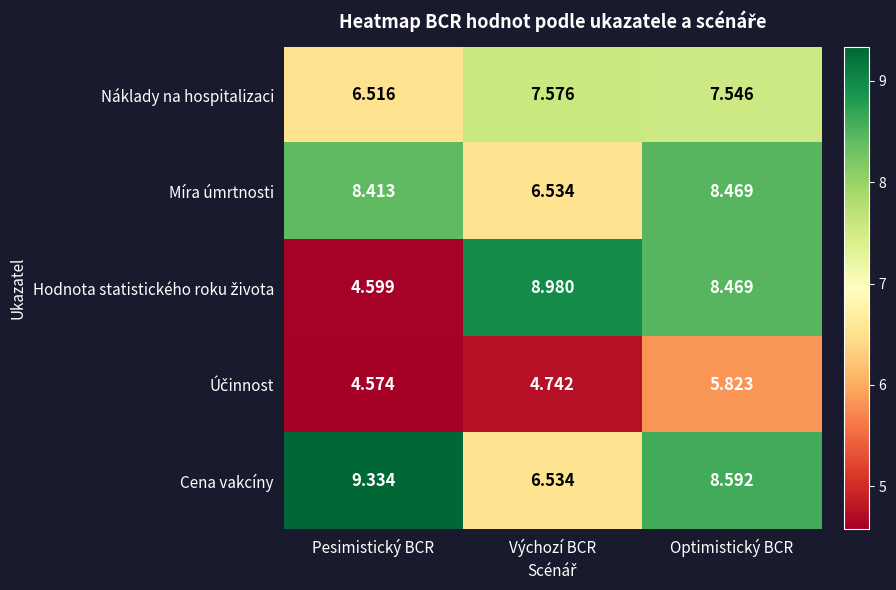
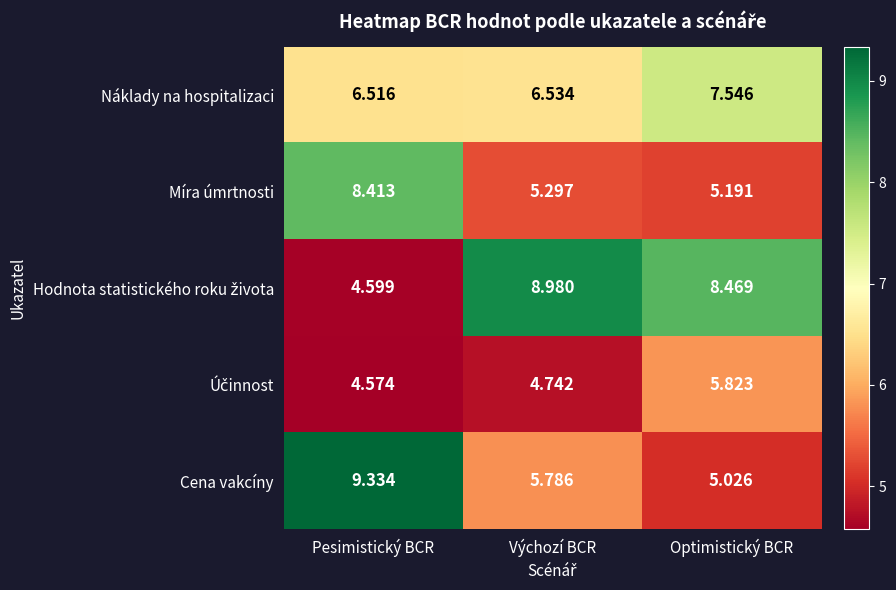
Náklady na hospitalizaci, Výchozí BCR: 7.576 -> 6.534
Míra úmrtnosti, Výchozí BCR: 6.534 -> 5.297
Míra úmrtnosti, Optimistický BCR: 8.469 -> 5.191
Cena vakcíny, Výchozí BCR: 6.534 -> 5.786
Cena vakcíny, Optimistický BCR: 8.592 -> 5.026
